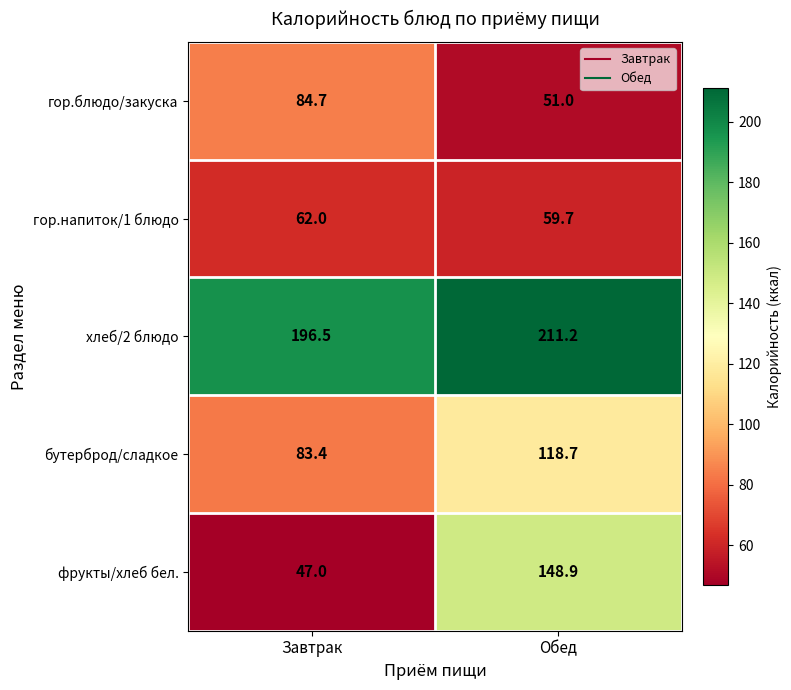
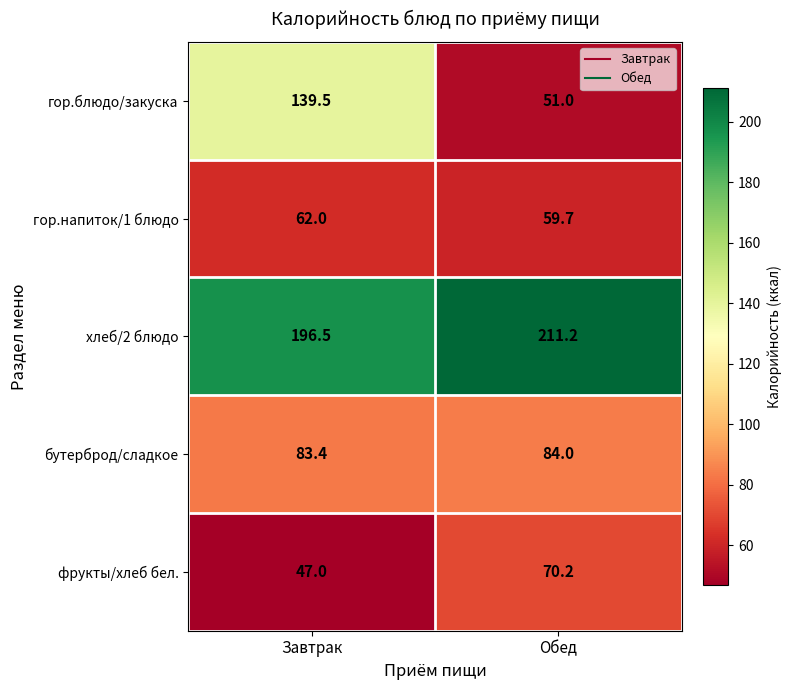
гор.блюдо/закуска, Завтрак: 84.7 -> 139.5
бутерброд/сладкое, Обед: 118.7 -> 84.0
фрукты/хлеб бел., Обед: 148.9 -> 70.2
